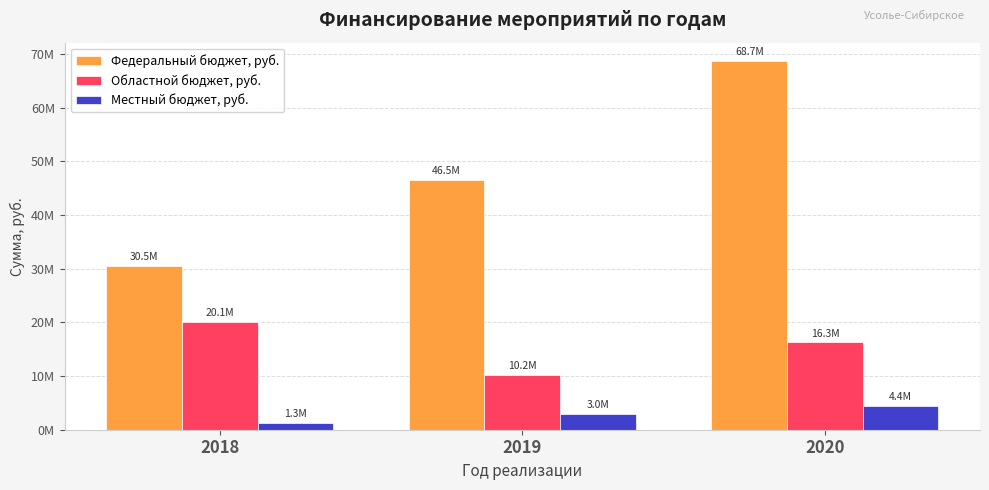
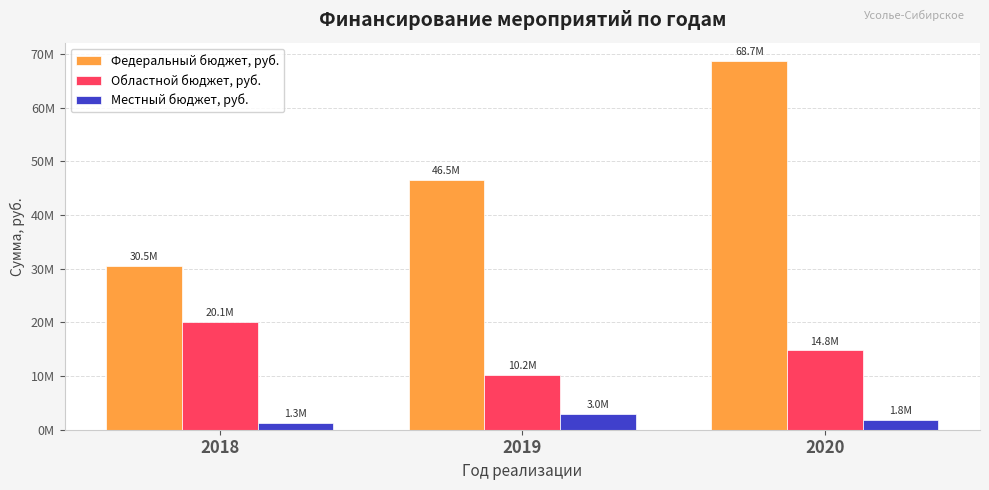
Областной бюджет, руб., 2020: 16.3М -> 14.8М
Местный бюджет, руб., 2020: 4.4М -> 1.8М
